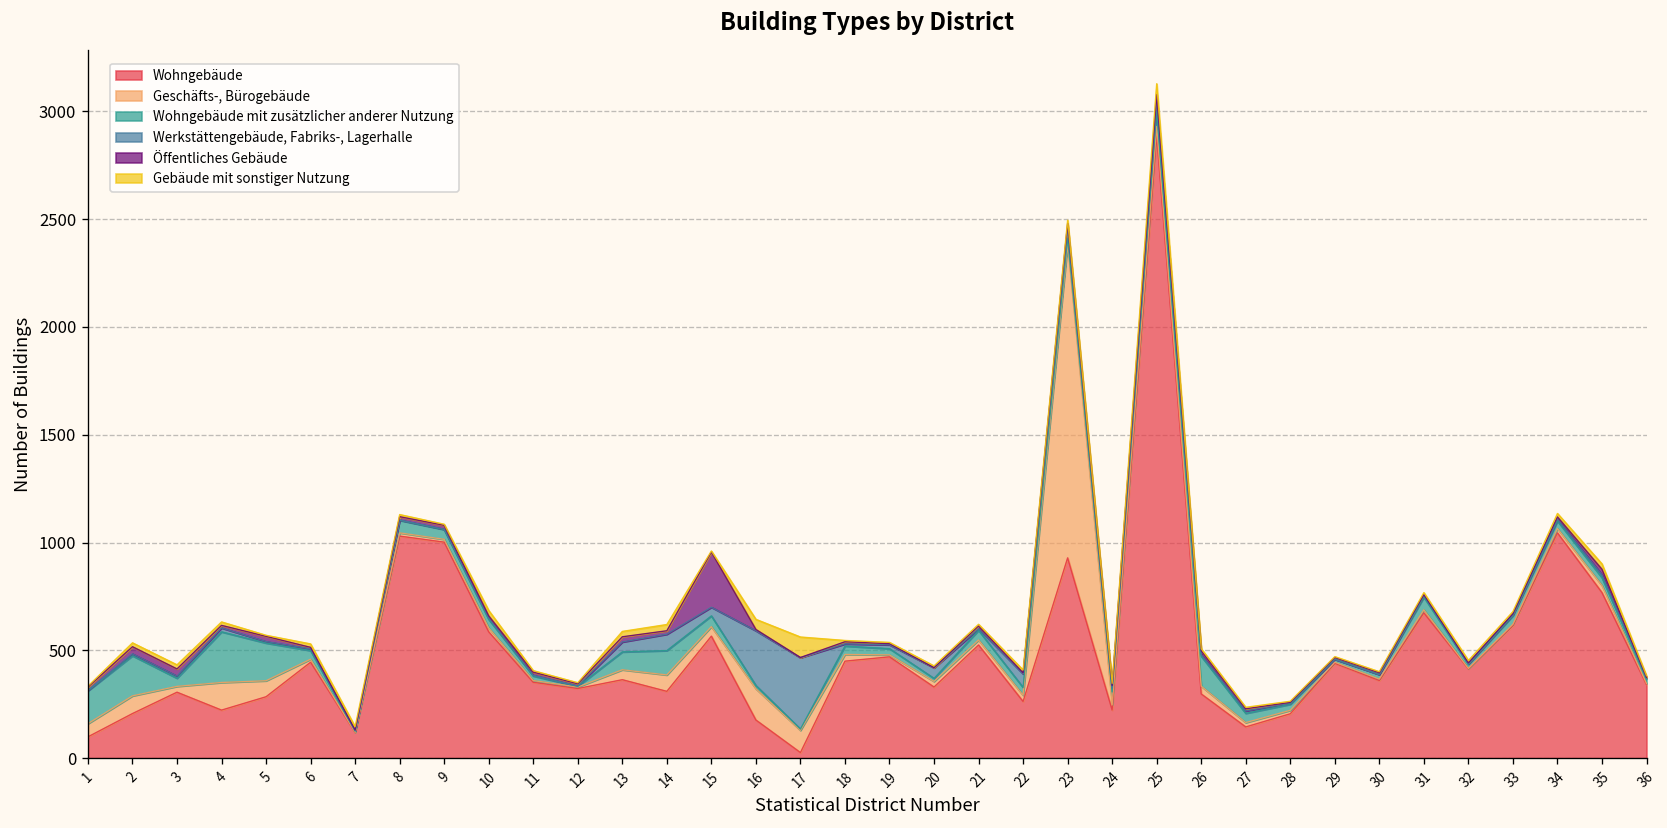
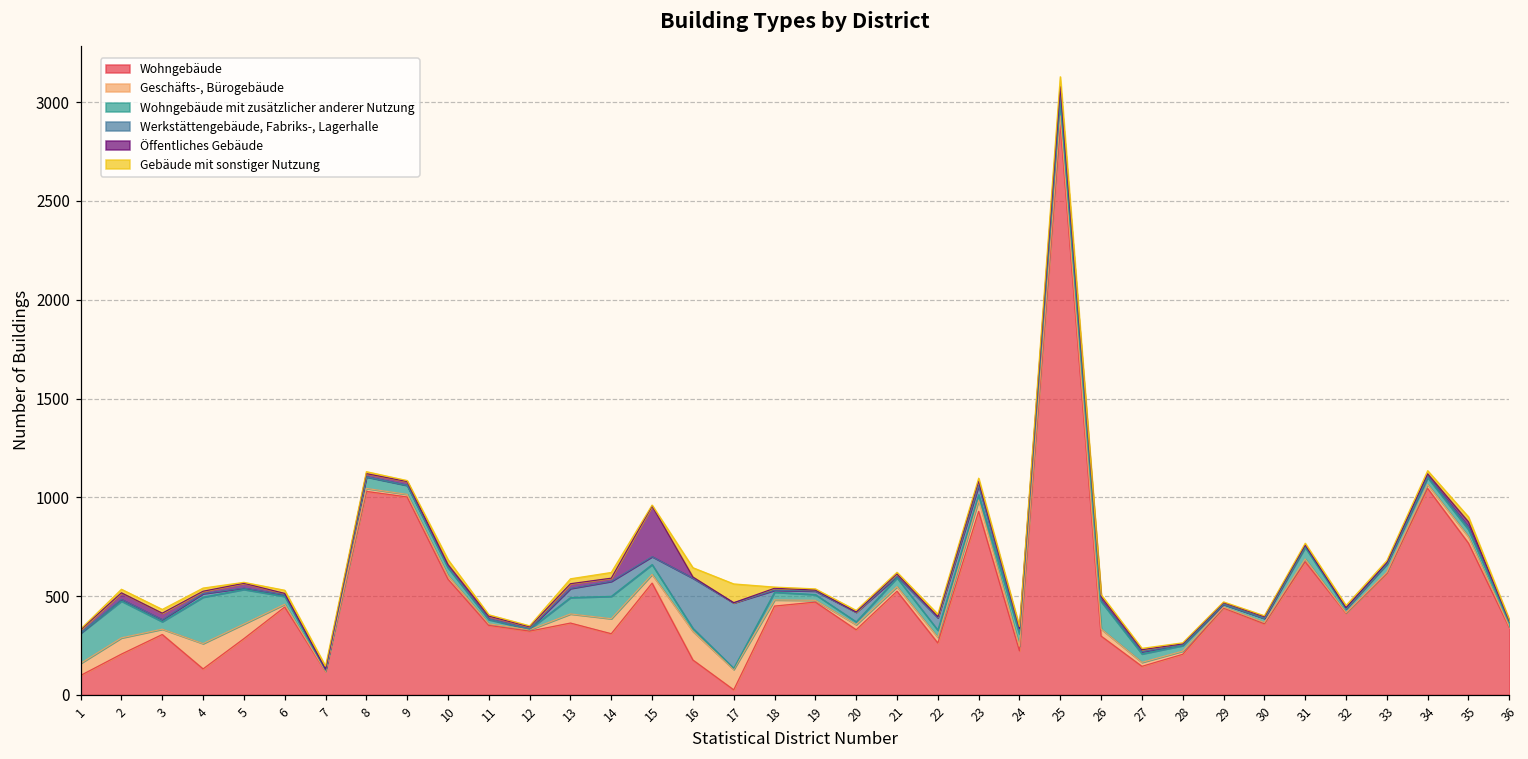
Wohngebäude, 4: 220 -> 130
Geschäfts-, Bürogebäude, 23: 1460 -> 60
